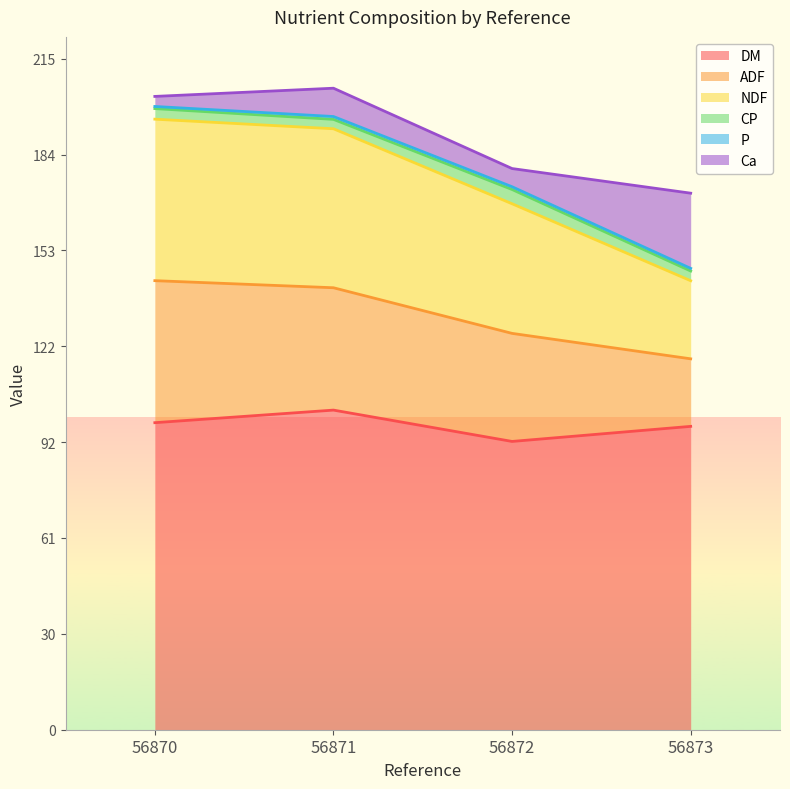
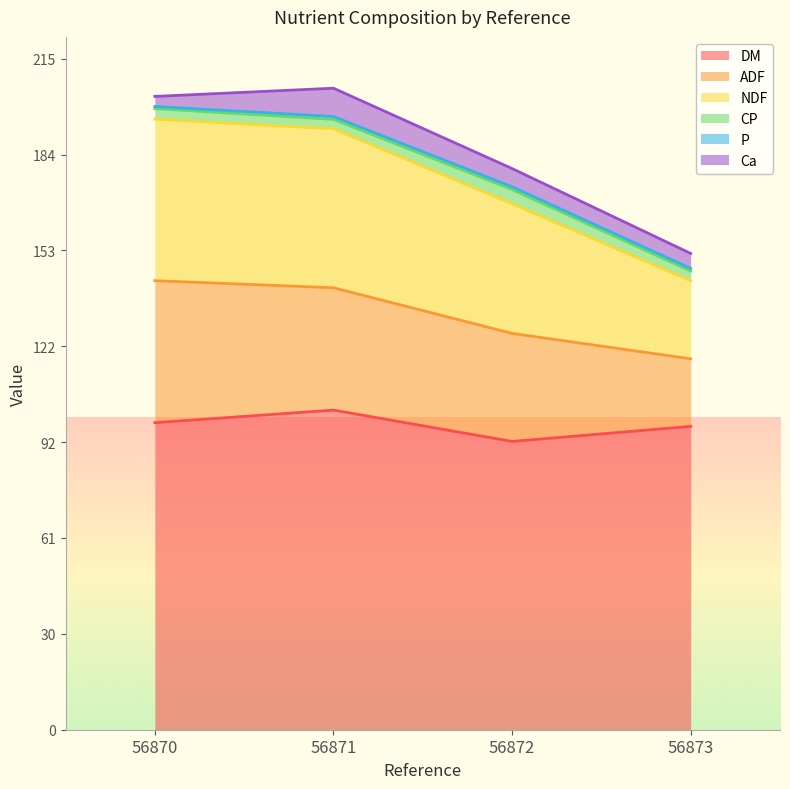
Ca, 56873: 24 -> 5
